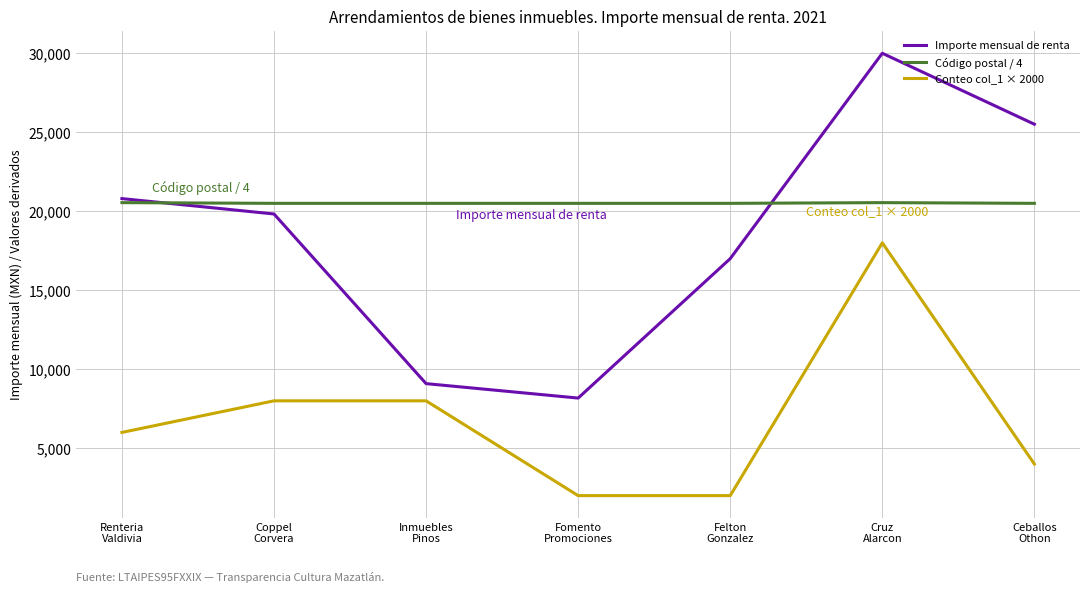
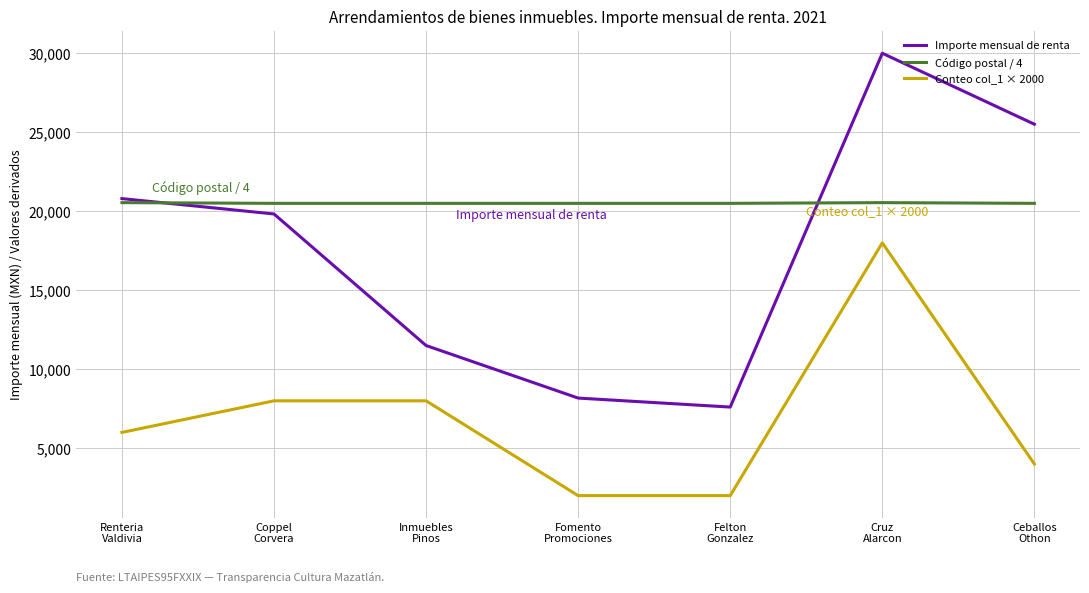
Importe mensual de renta, Inmuebles Pinos: 9,100 -> 11,500
Importe mensual de renta, Felton Gonzalez: 17,000 -> 7,600
